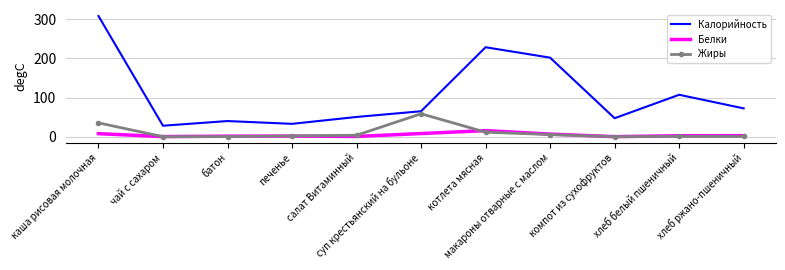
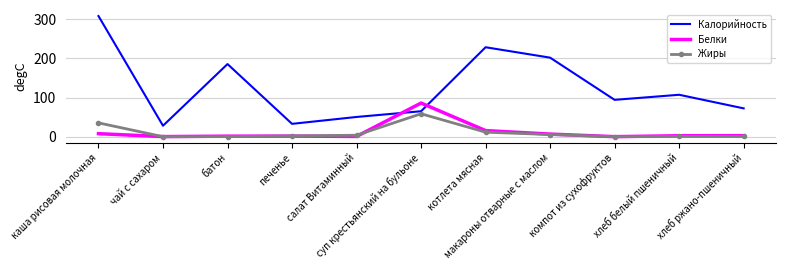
Калорийность, батон: 40 -> 190
Белки, суп крестьянский на бульоне: 10 -> 90
Калорийность, компот из сухофруктов: 50 -> 90
